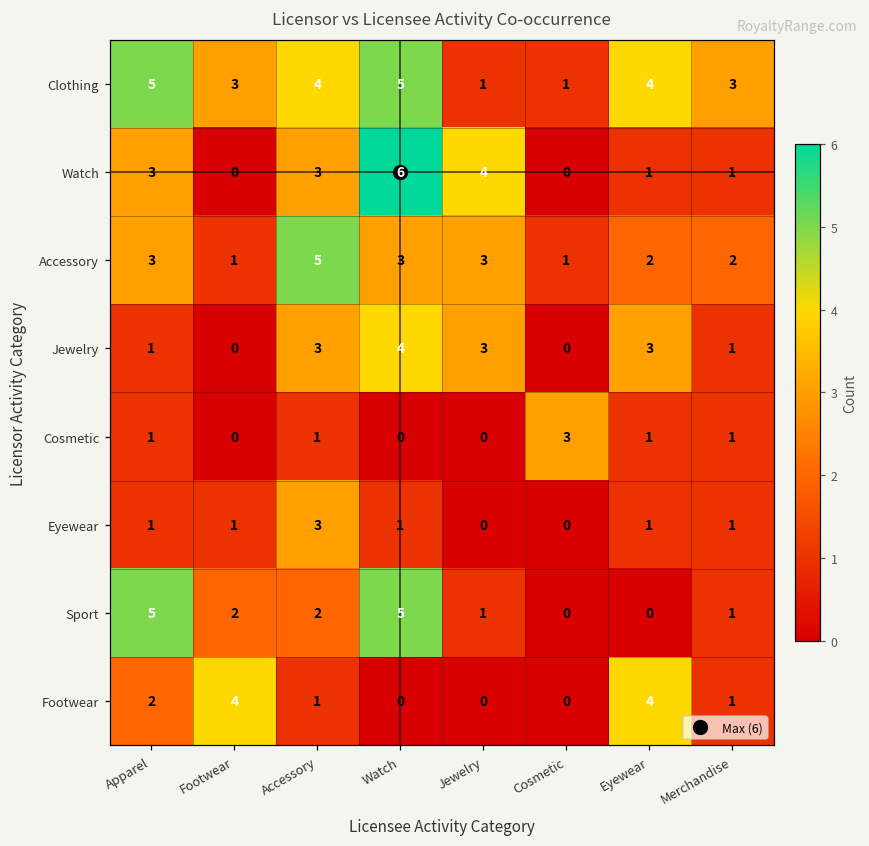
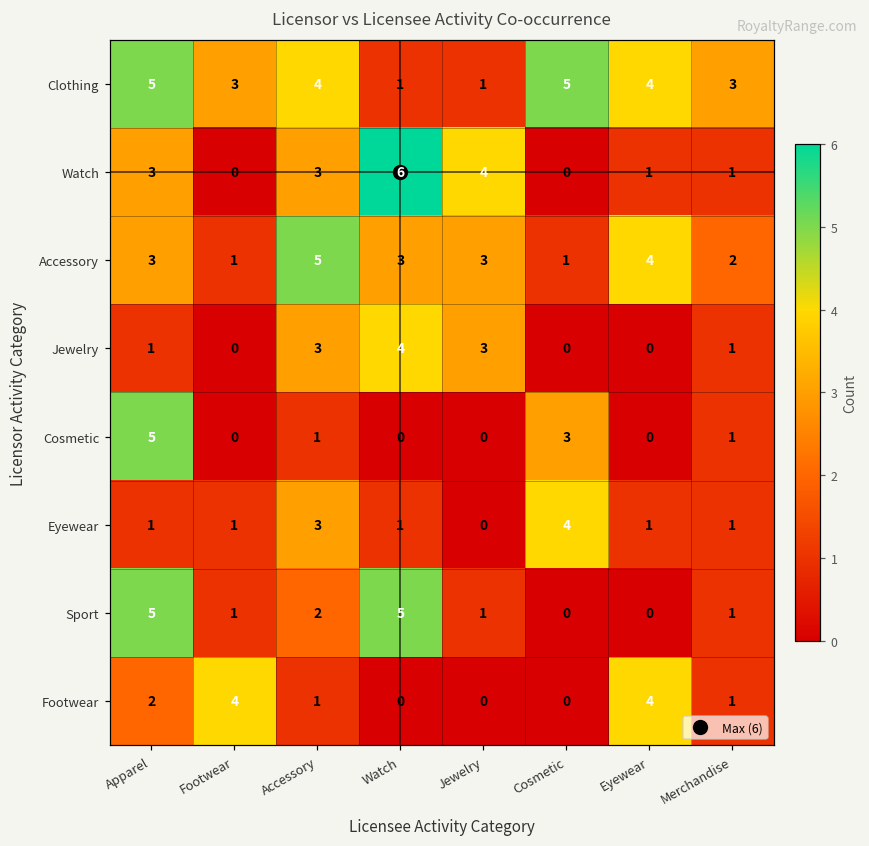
Clothing, Watch: 5 -> 1
Clothing, Cosmetic: 1 -> 5
Accessory, Eyewear: 2 -> 4
Jewelry, Eyewear: 3 -> 0
Cosmetic, Apparel: 1 -> 5
Cosmetic, Eyewear: 1 -> 0
Eyewear, Cosmetic: 0 -> 4
Sport, Footwear: 2 -> 1
